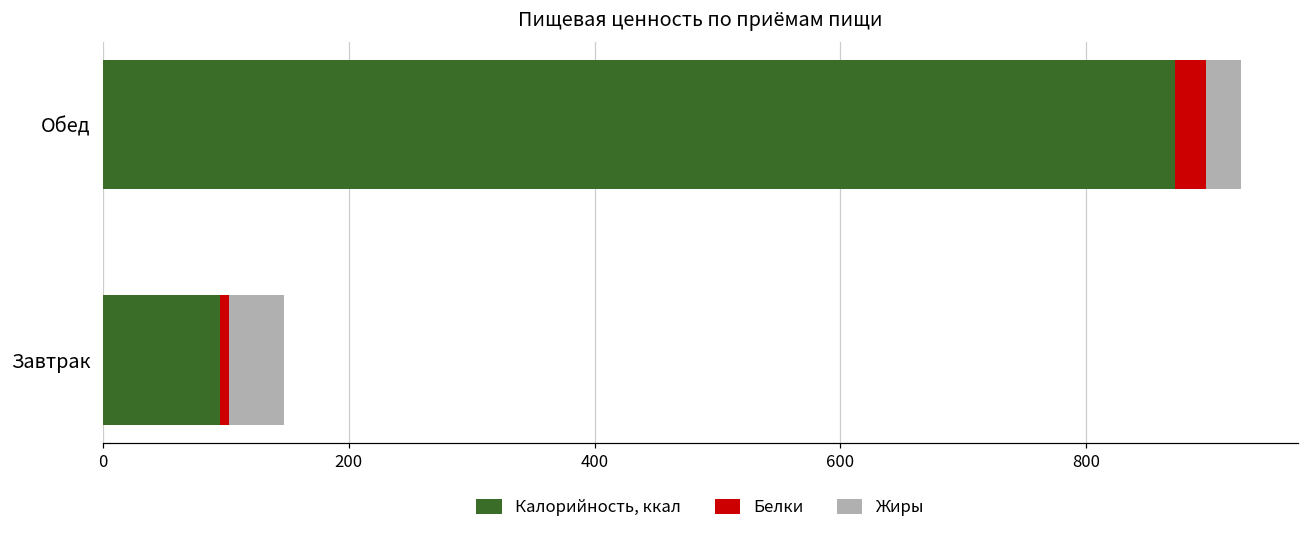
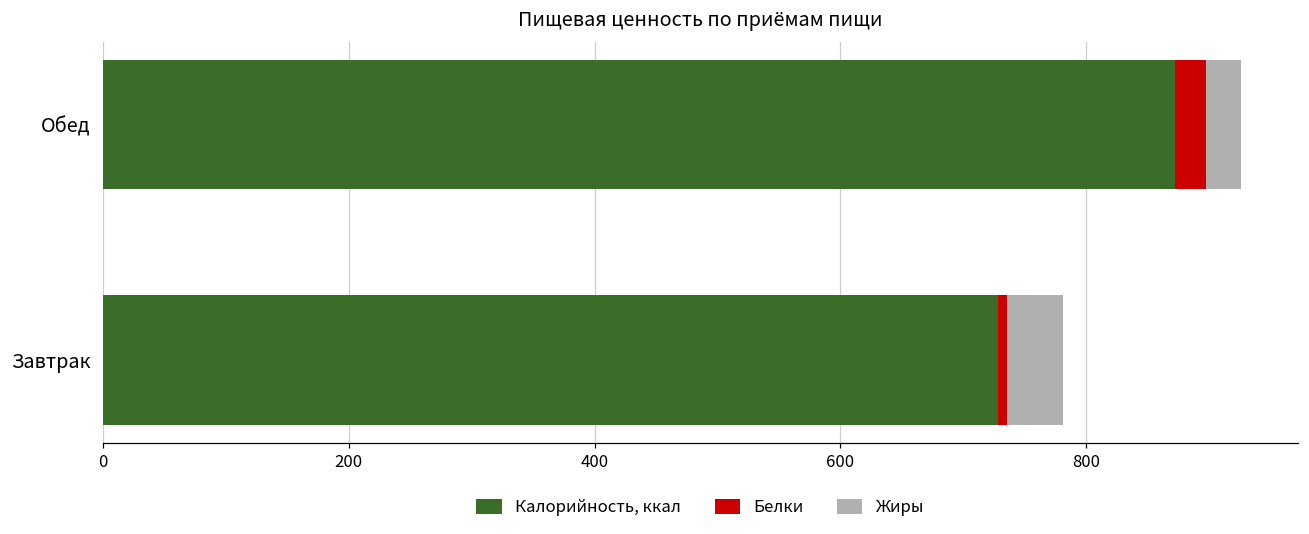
Калорийность, ккал, Завтрак: 95 -> 728
